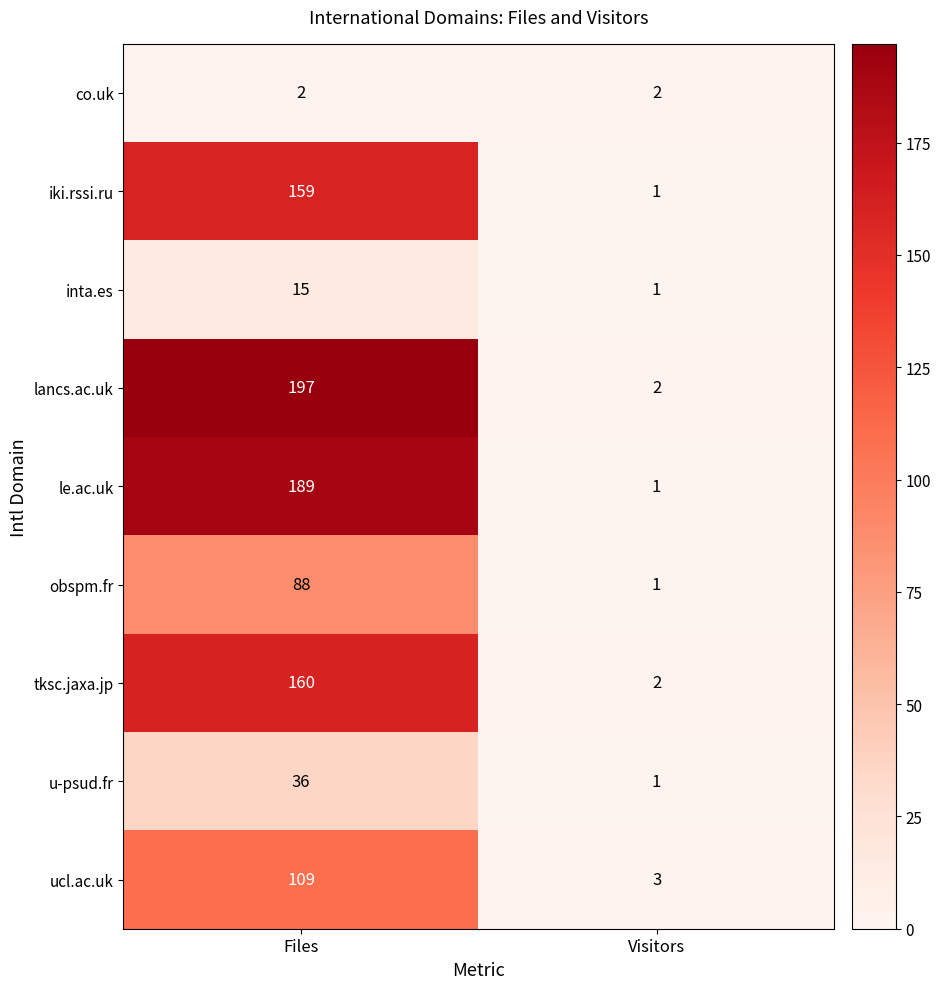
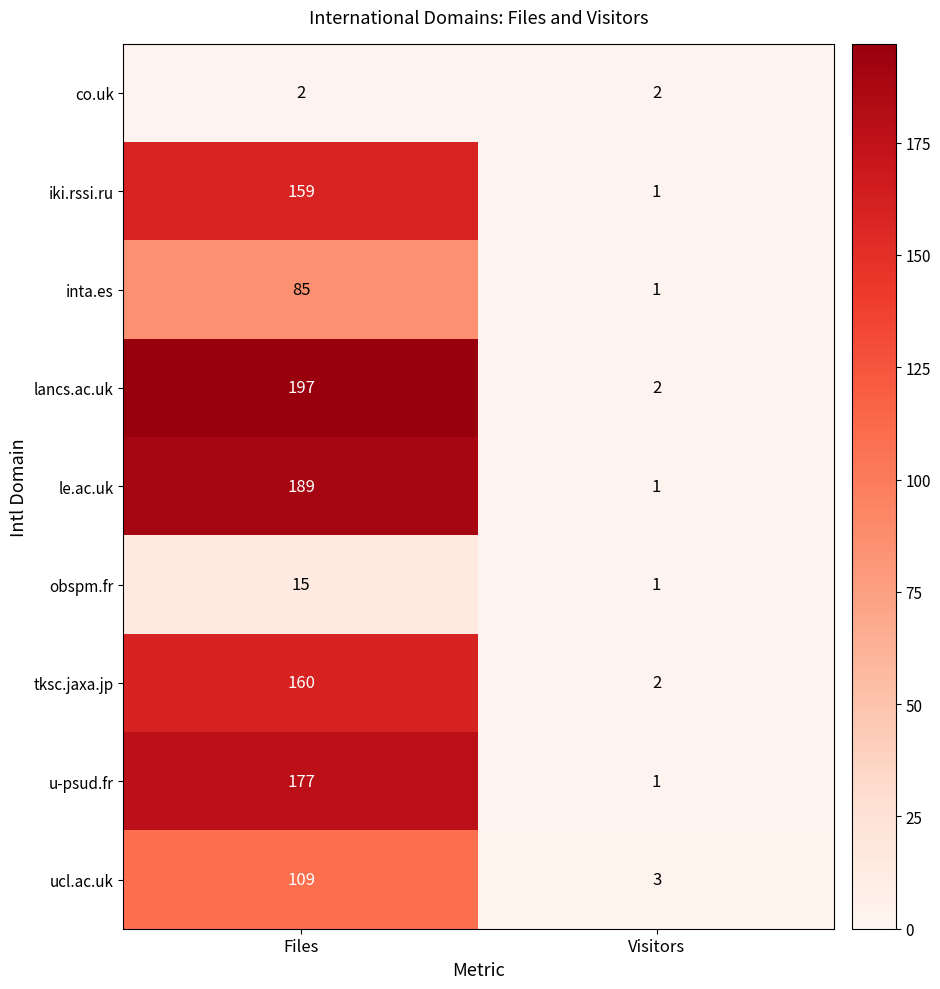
inta.es, Files: 15 -> 85
obspm.fr, Files: 88 -> 15
u-psud.fr, Files: 36 -> 177
